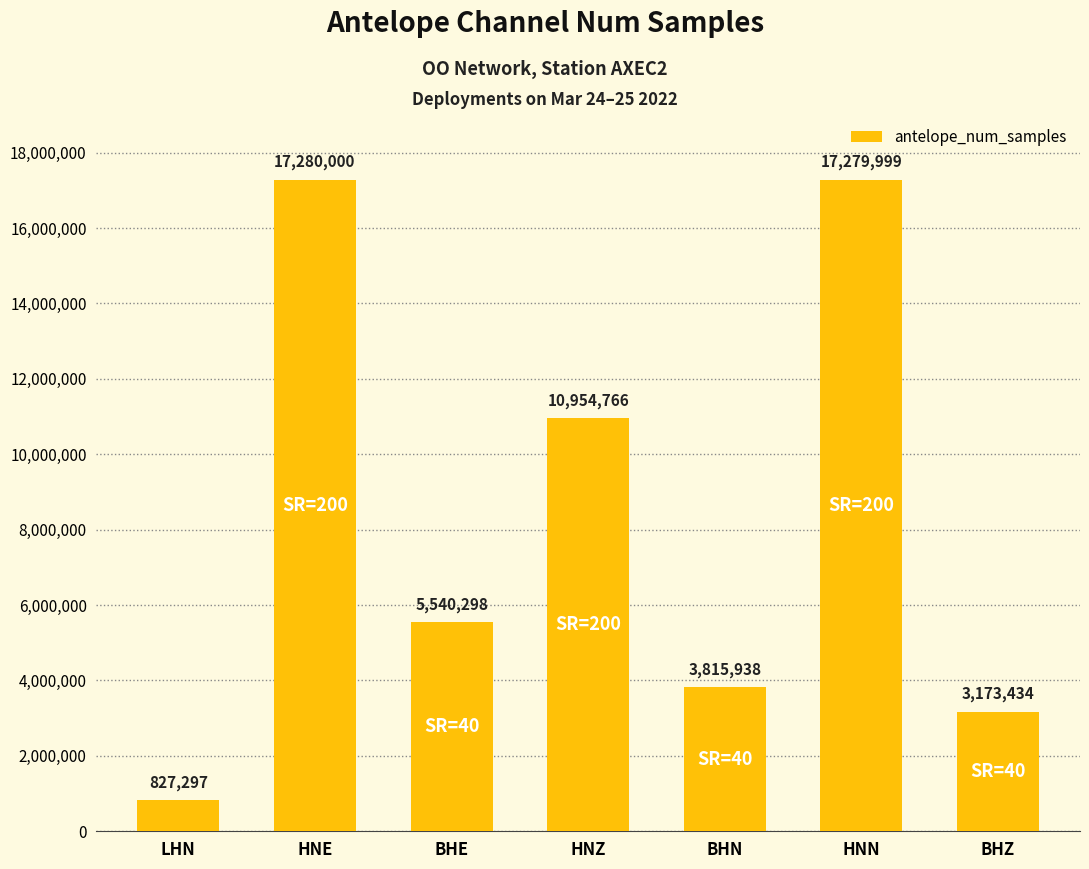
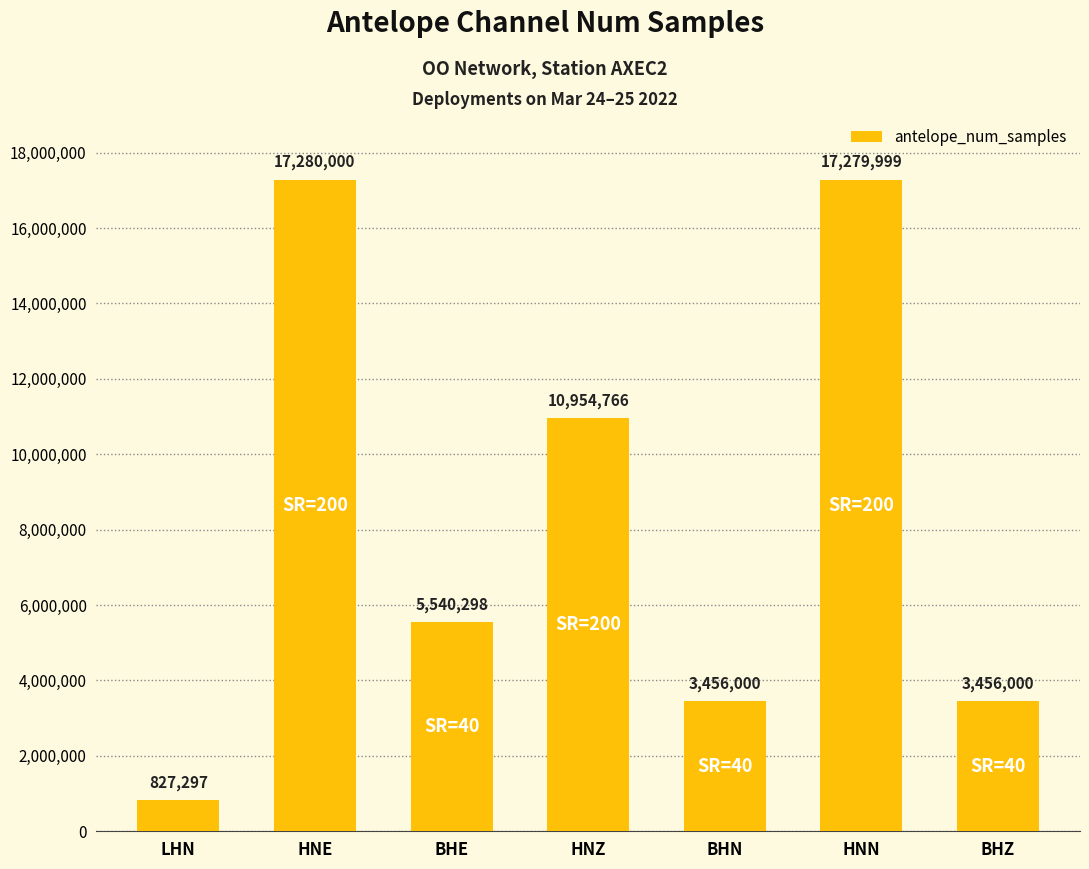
BHN: 3,815,938 -> 3,456,000
BHZ: 3,173,434 -> 3,456,000
